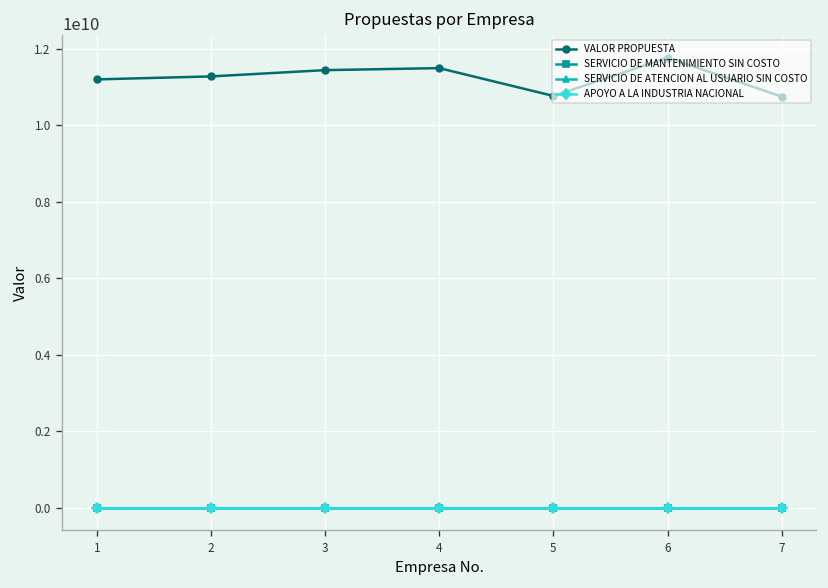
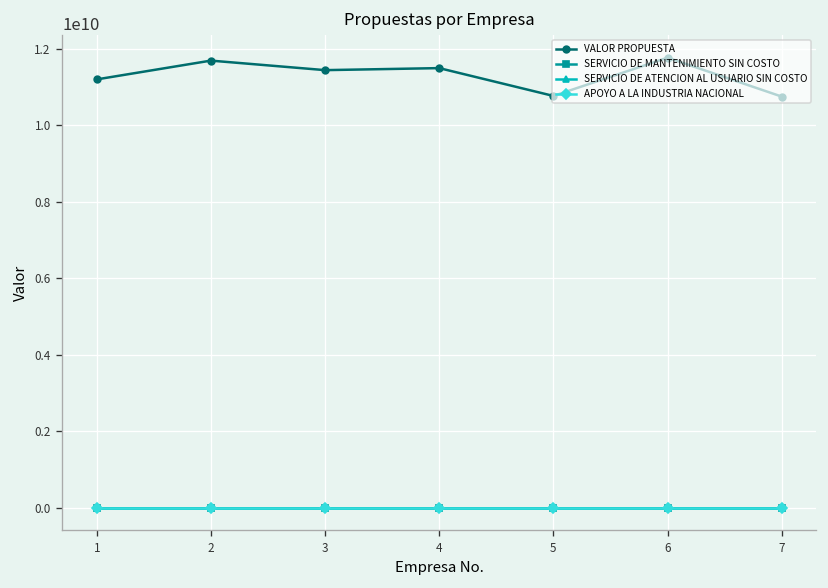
VALOR PROPUESTA, 2: 11300000000 -> 11700000000
